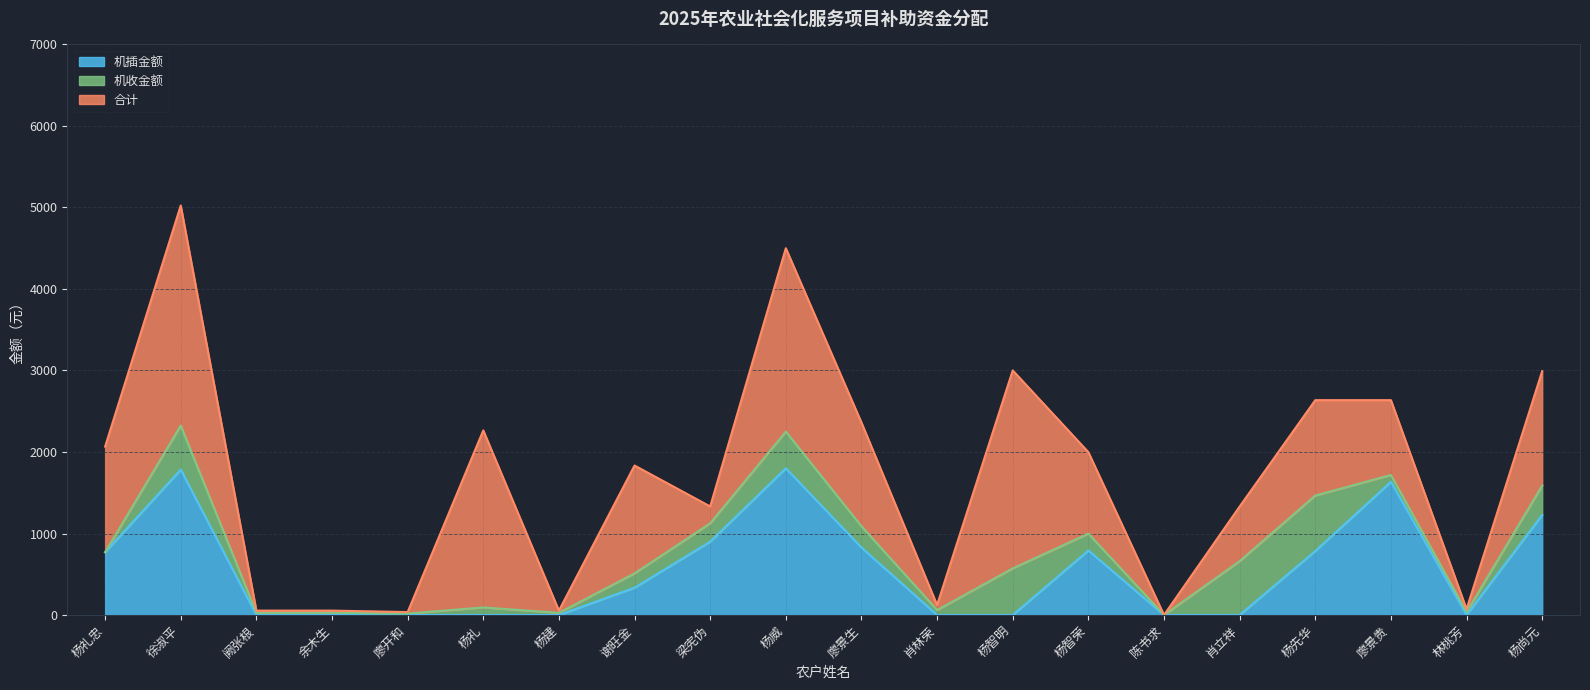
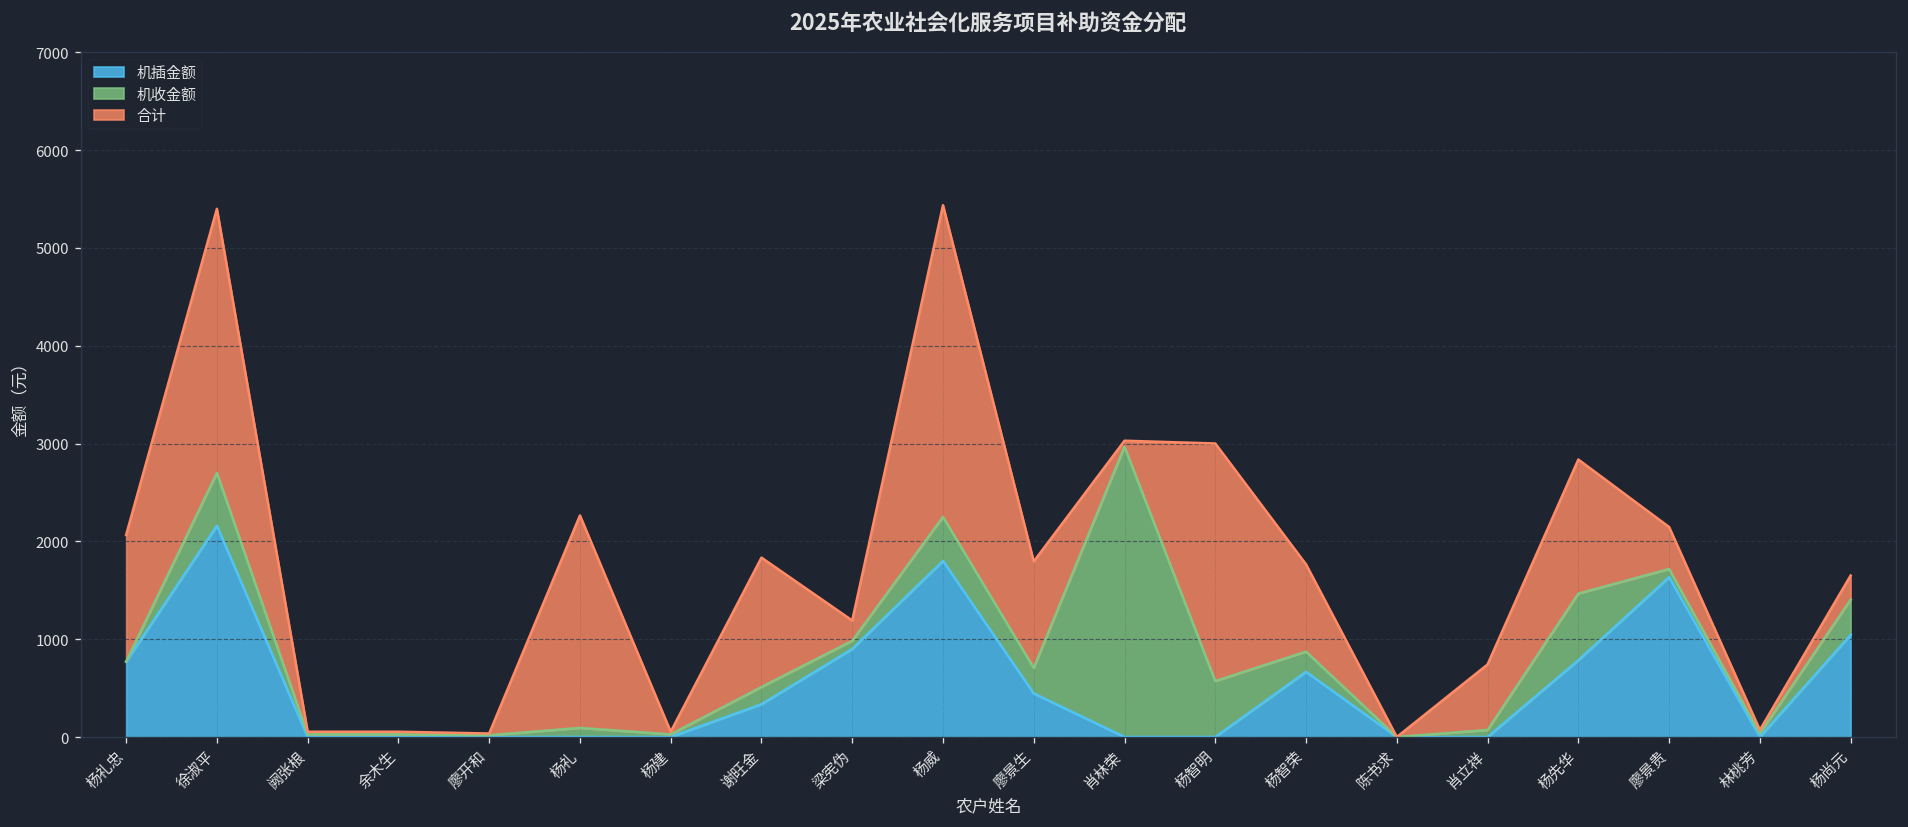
机插金额, 徐淑平: 1800 -> 2200
机收金额, 梁宪伪: 200 -> 100
合计, 杨威: 2300 -> 3200
机插金额, 廖景生: 800 -> 400
合计, 廖景生: 1300 -> 1100
机收金额, 肖林荣: 100 -> 3000
机插金额, 杨智荣: 800 -> 700
合计, 杨智荣: 1000 -> 900
机收金额, 肖立祥: 700 -> 100
合计, 杨先华: 1200 -> 1400
合计, 廖景贵: 900 -> 400
机插金额, 杨尚元: 1200 -> 1000
合计, 杨尚元: 1400 -> 200
